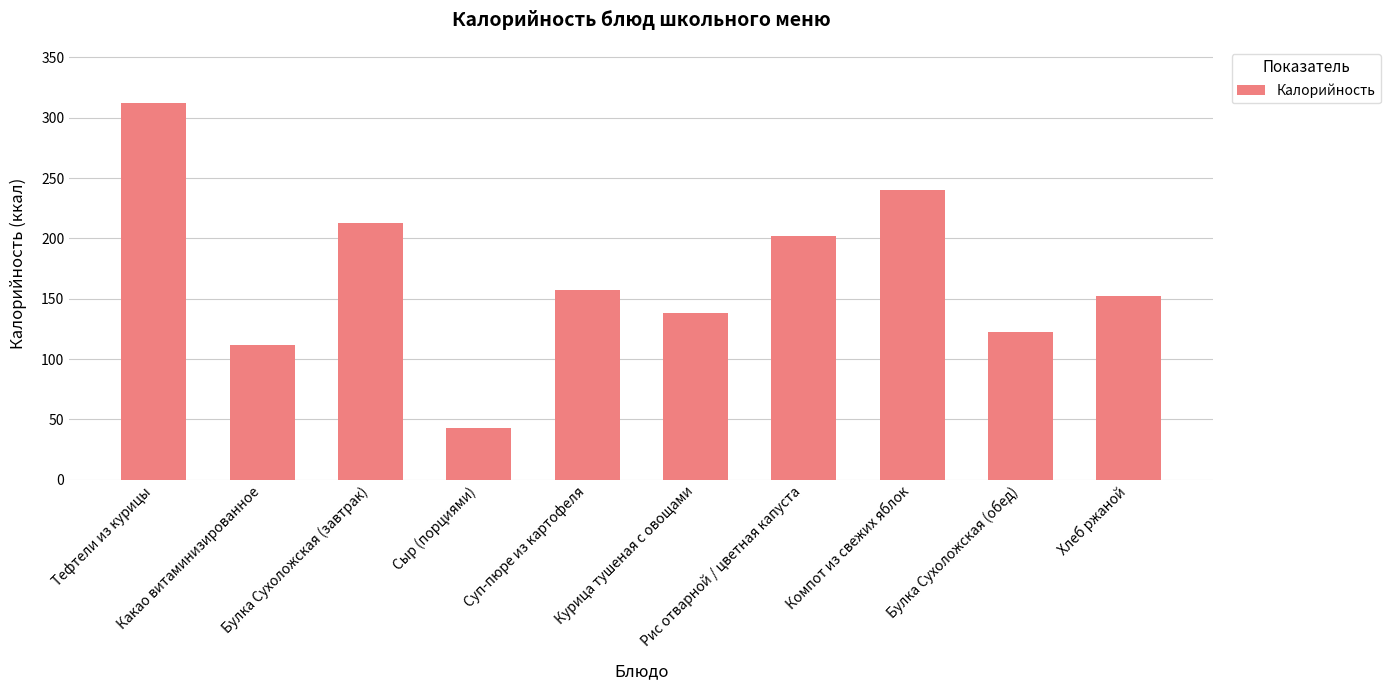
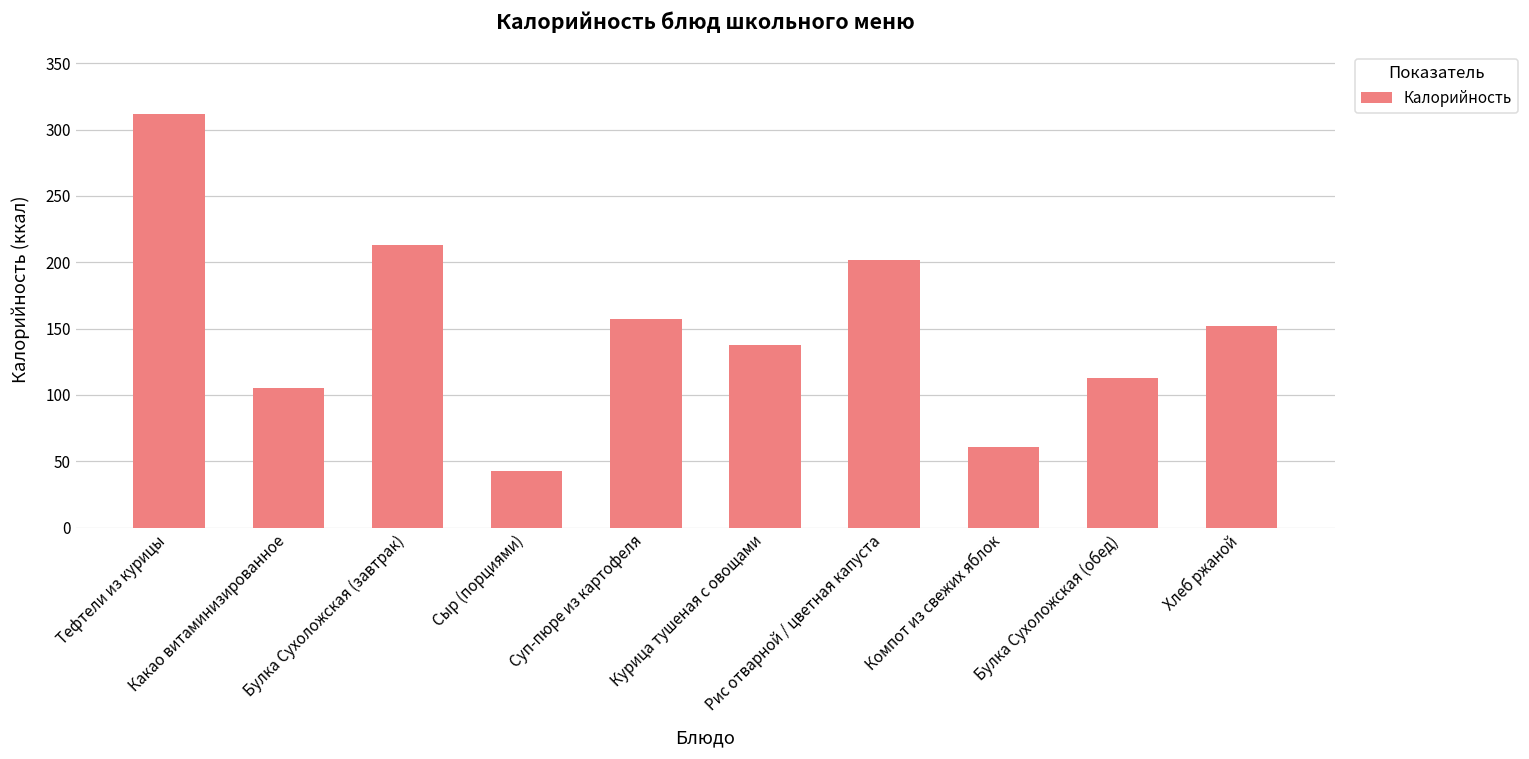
Какао витаминизированное: 112 -> 105
Компот из свежих яблок: 240 -> 61
Булка Сухоложская (обед): 122 -> 113
